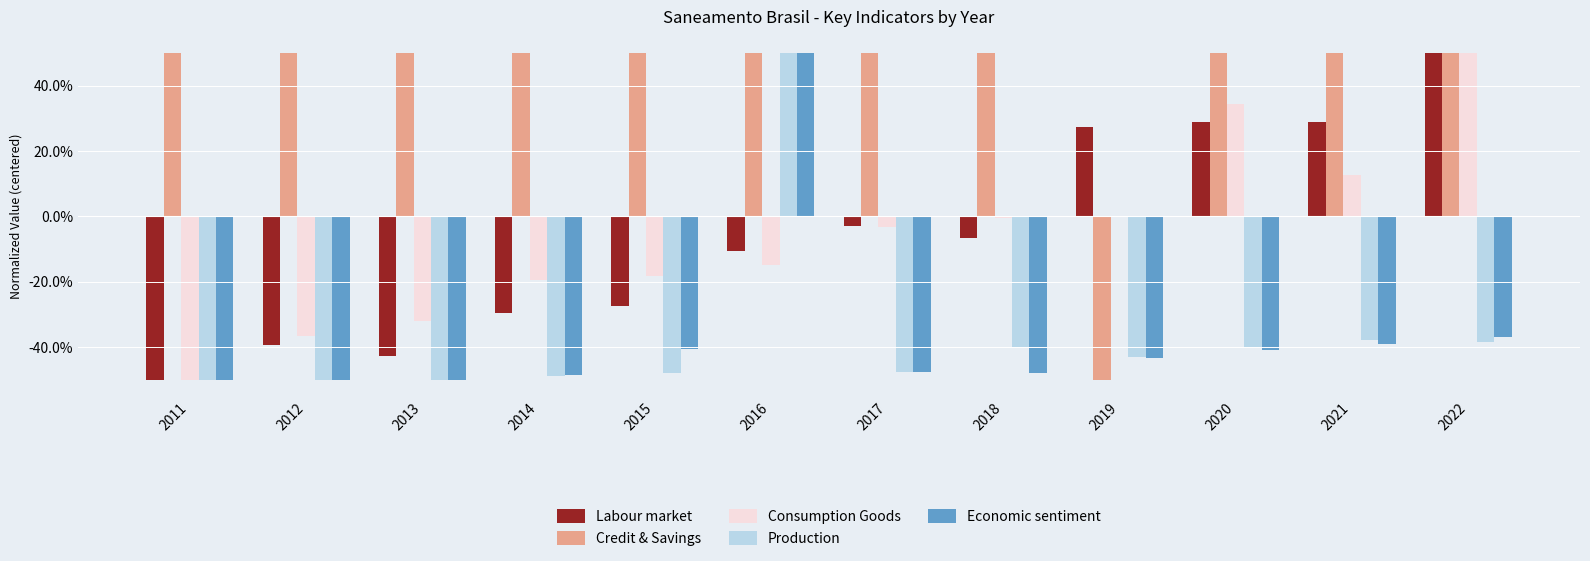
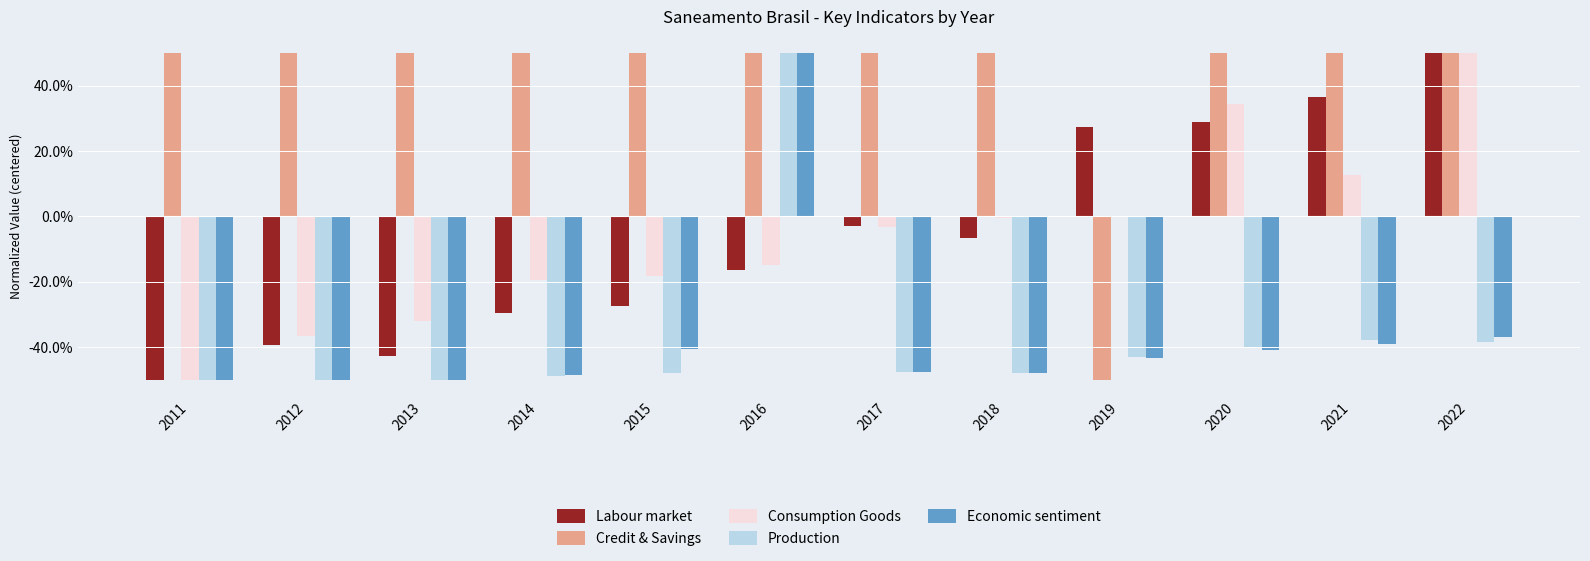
Labour market, 2016: -10% -> -16%
Production, 2018: -40% -> -48%
Labour market, 2021: 29% -> 37%
